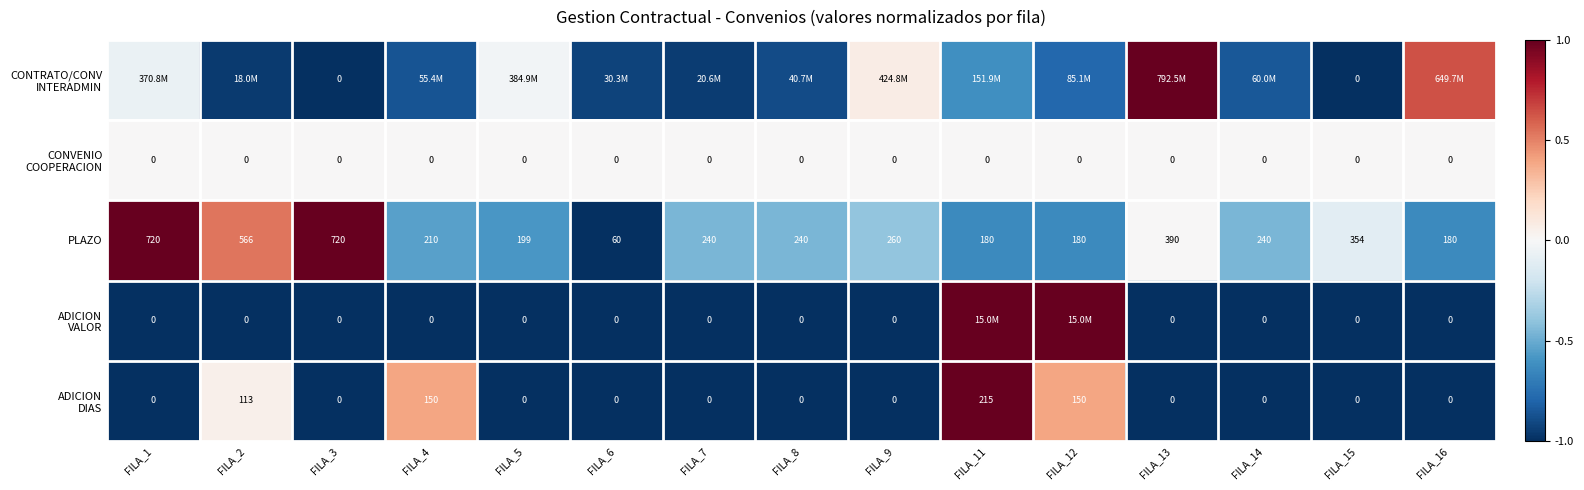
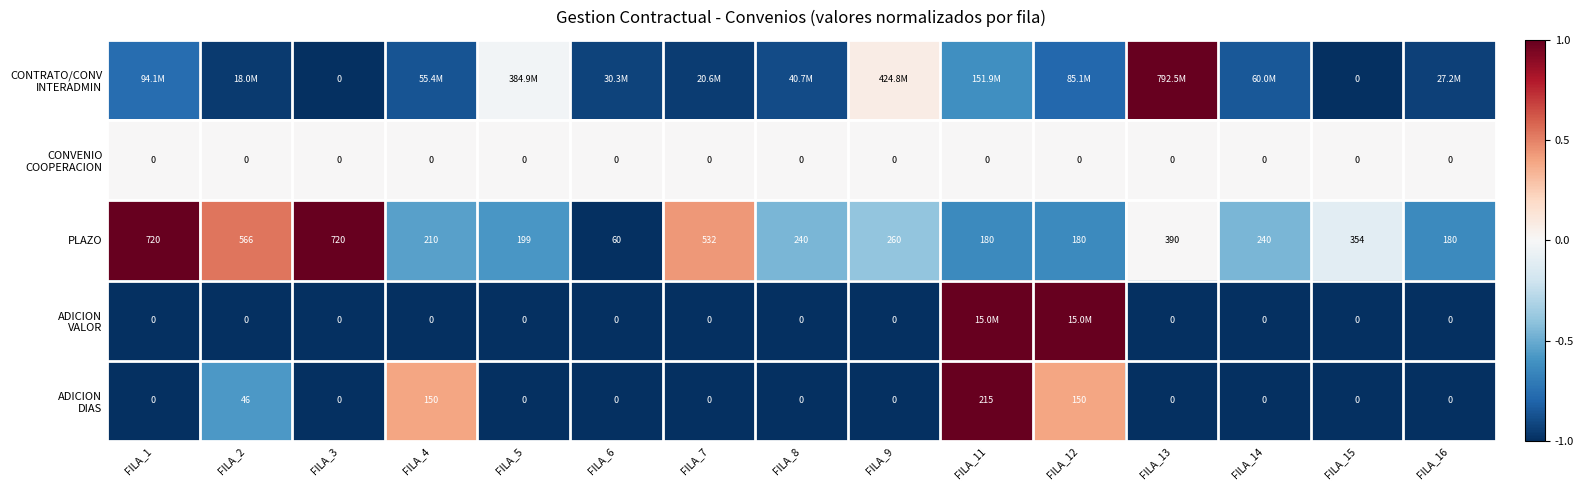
CONTRATO/CONV INTERADMIN, FILA_1: 370.8M -> 94.1M
CONTRATO/CONV INTERADMIN, FILA_16: 649.7M -> 27.2M
PLAZO, FILA_7: 240 -> 532
ADICION DIAS, FILA_2: 113 -> 46
